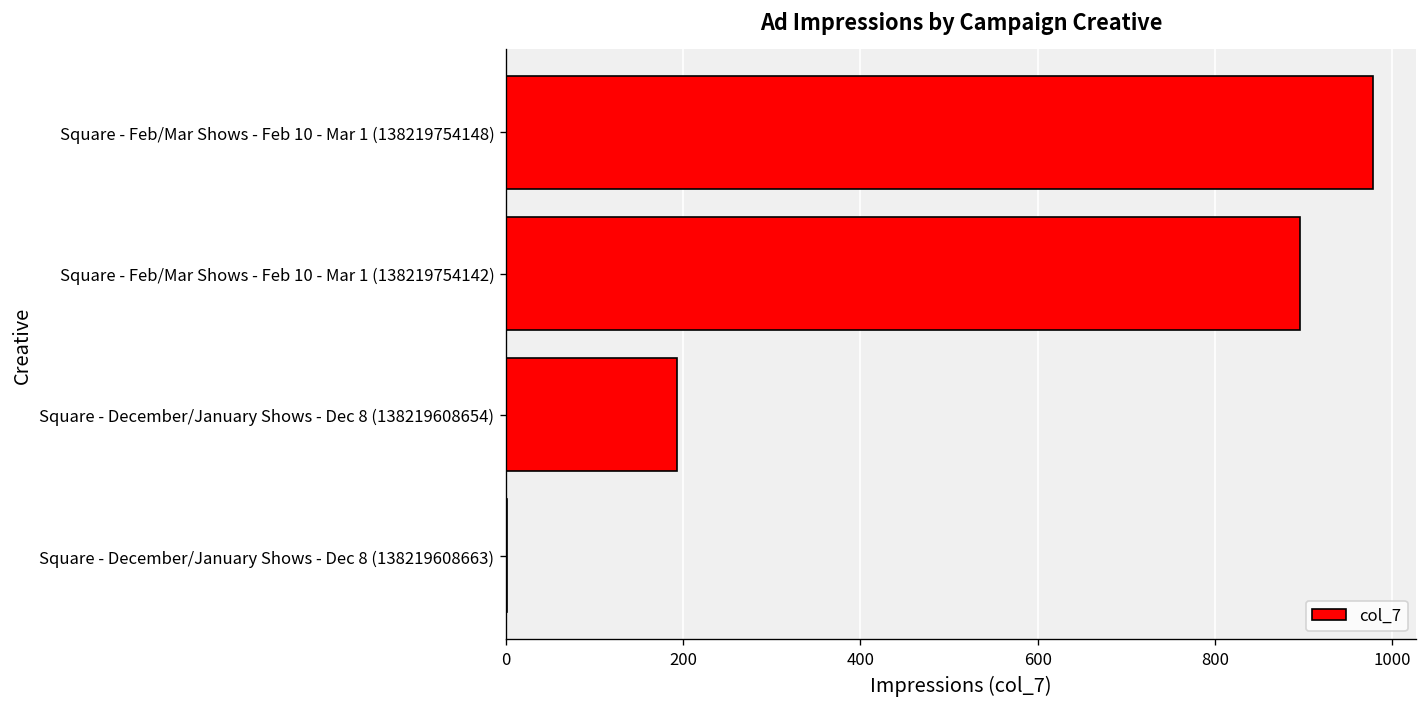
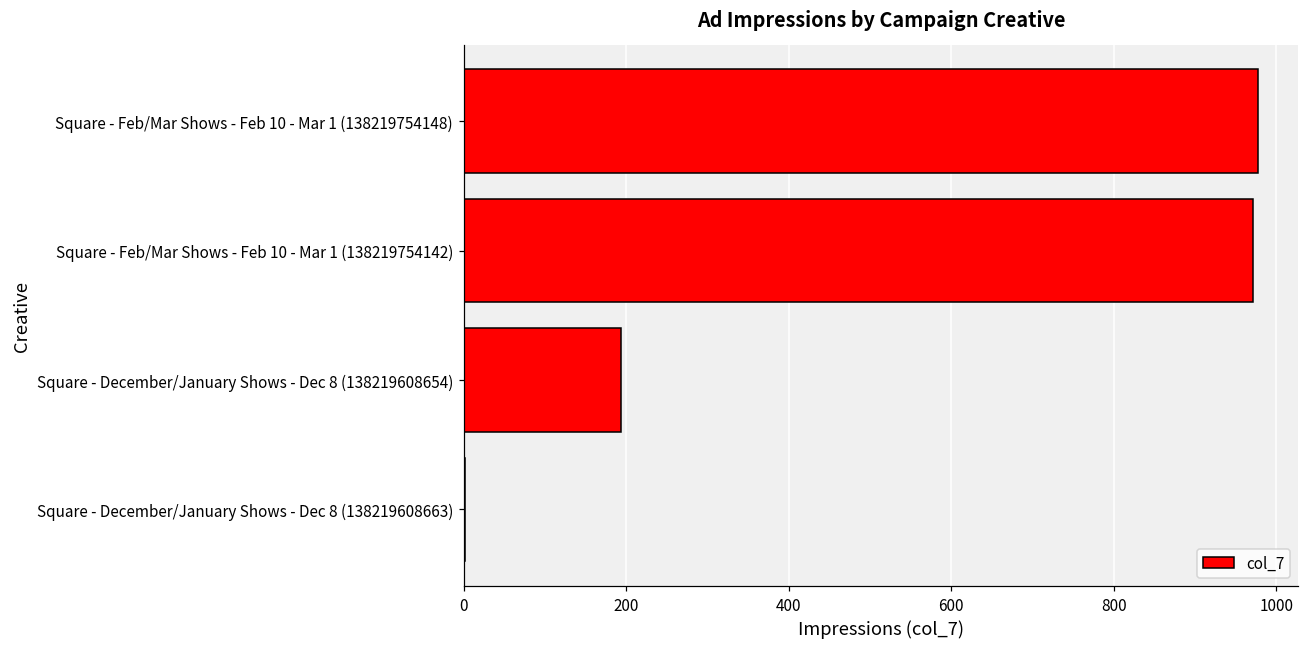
Square - Feb/Mar Shows - Feb 10 - Mar 1 (138219754142): 900 -> 970
